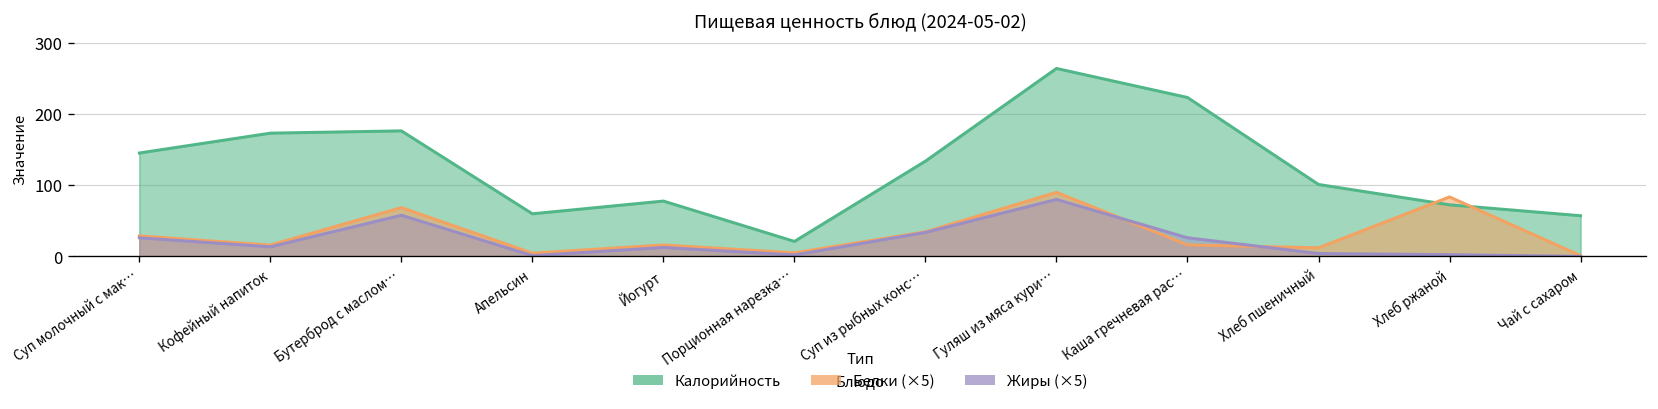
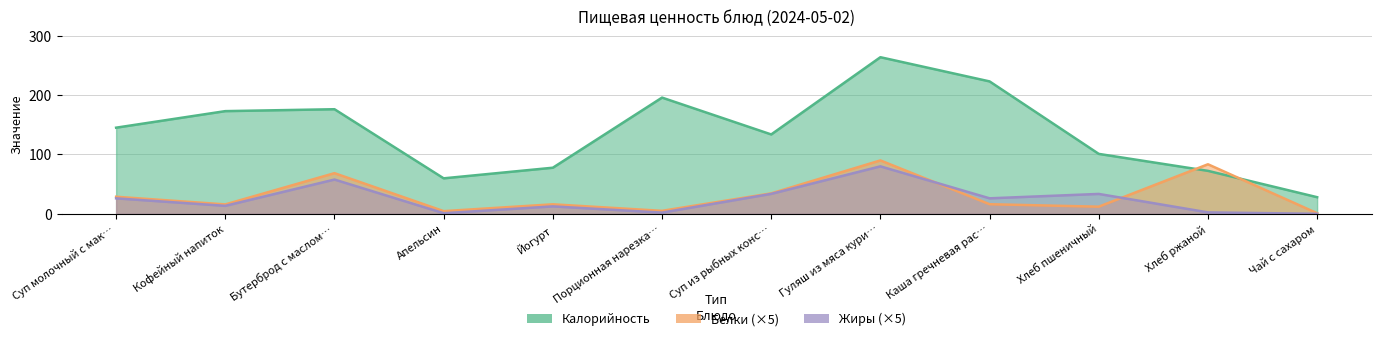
Калорийность, Порционная нарезка…: 20 -> 200
Жиры (×5), Хлеб пшеничный: 0 -> 30
Калорийность, Чай с сахаром: 60 -> 30
